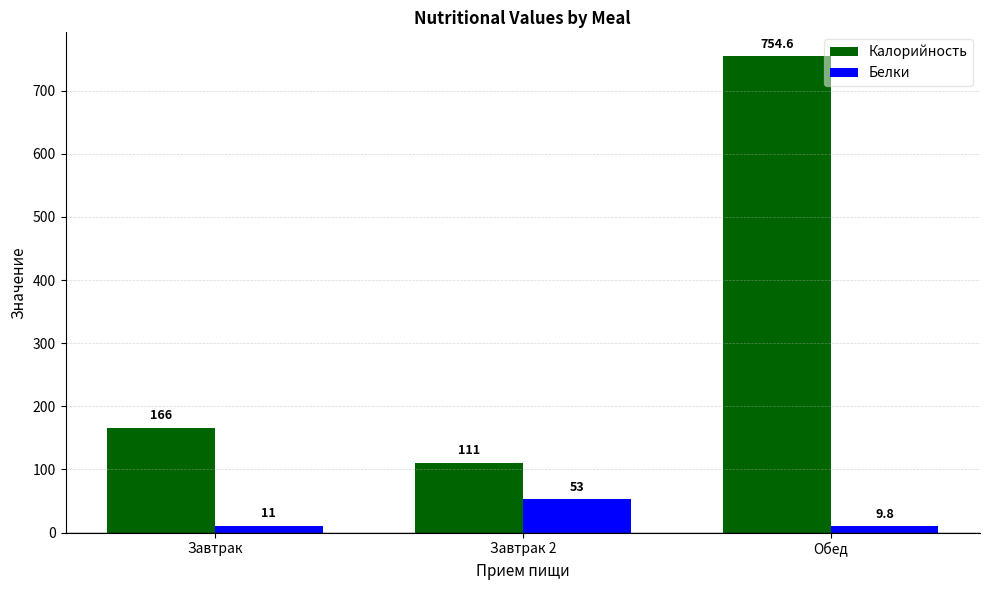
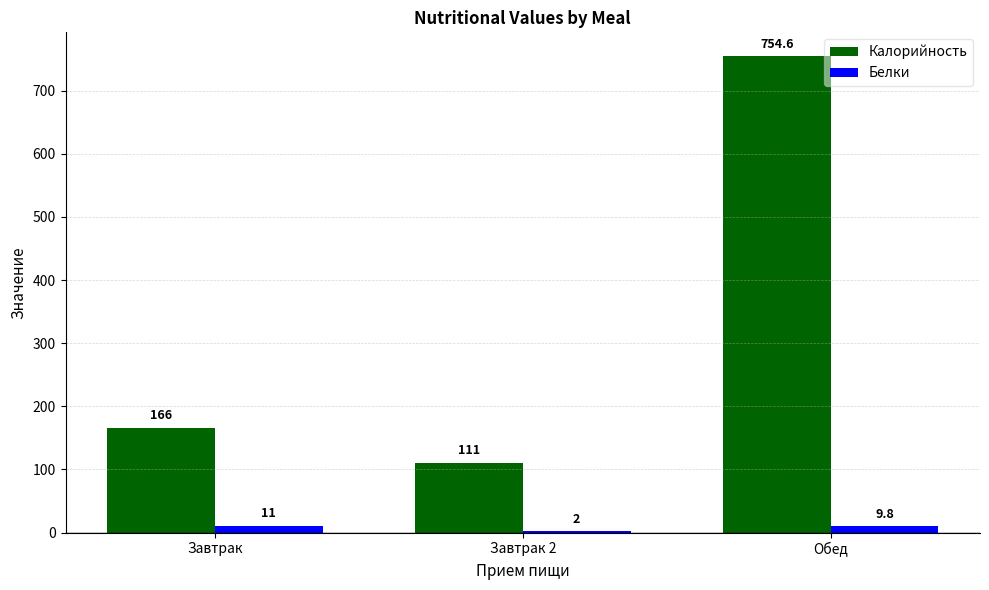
Белки, Завтрак 2: 53 -> 2
